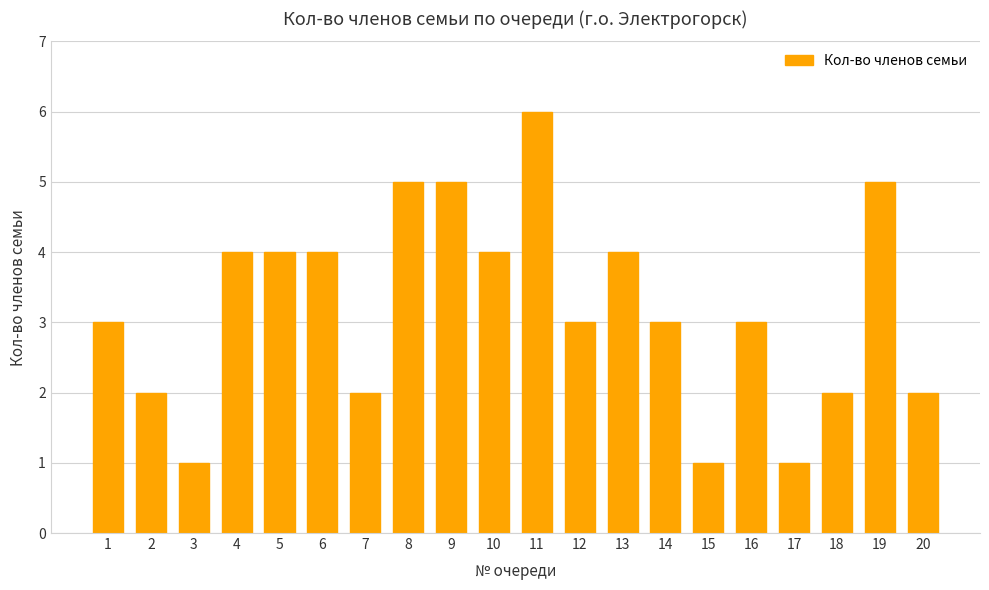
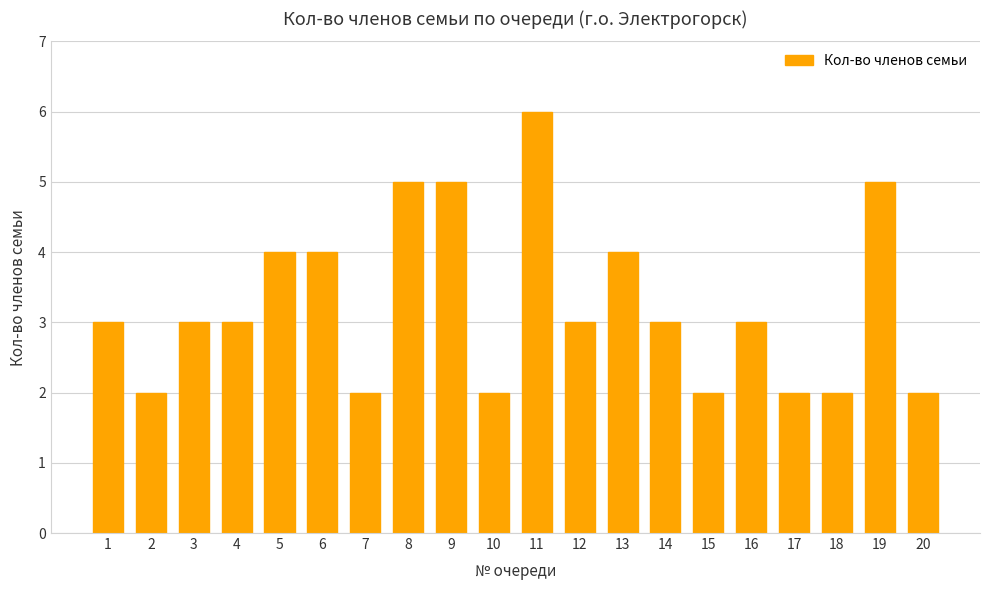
3: 1 -> 3
4: 4 -> 3
10: 4 -> 2
15: 1 -> 2
17: 1 -> 2
